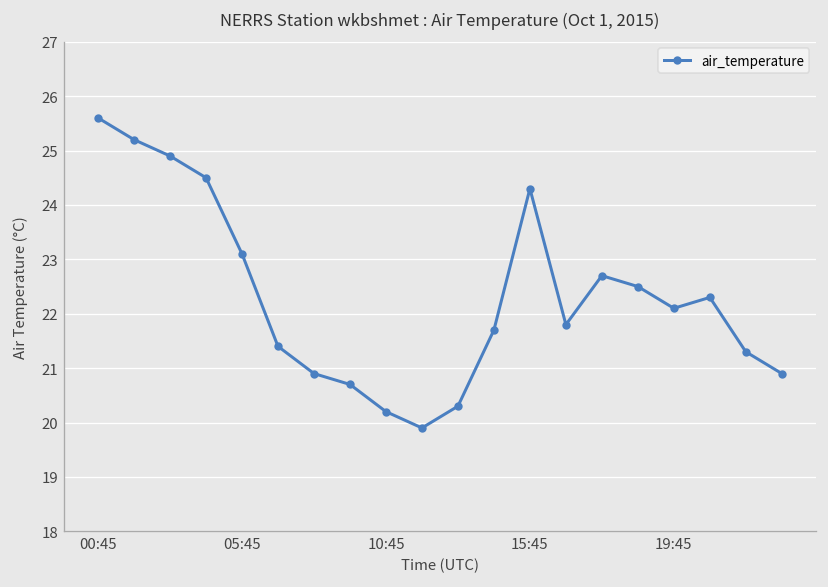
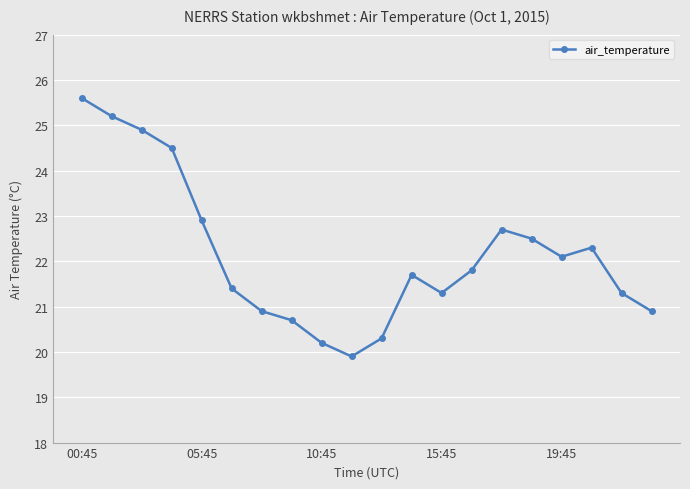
05:45: 23.1 -> 22.9
15:45: 24.3 -> 21.3
